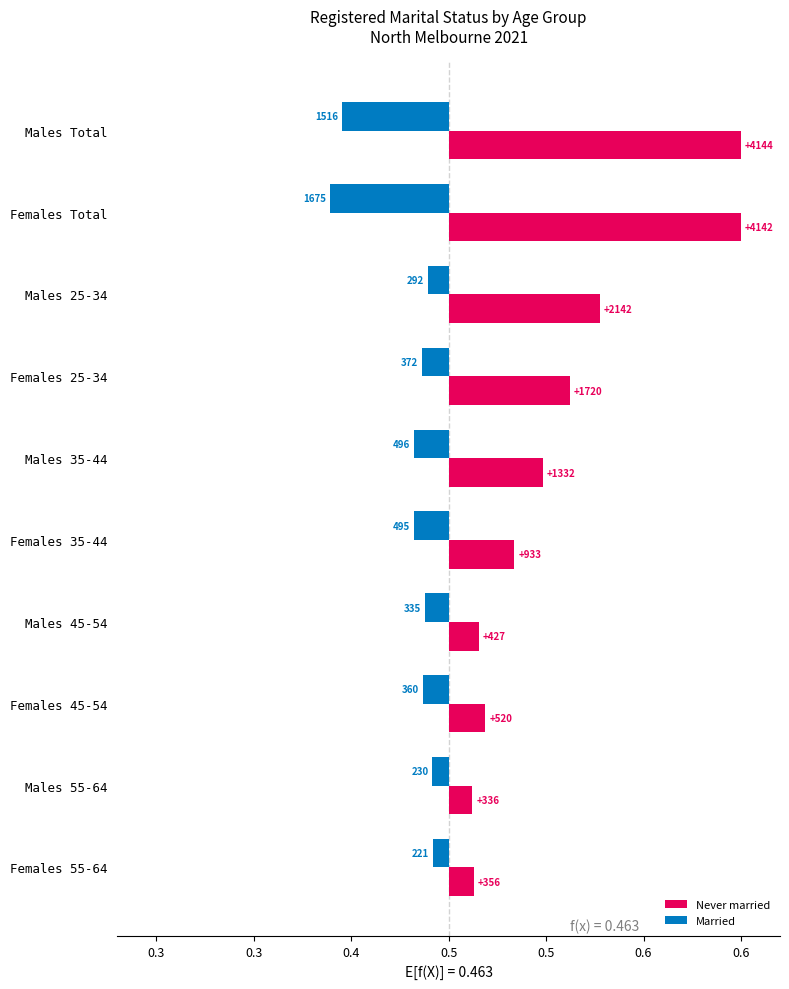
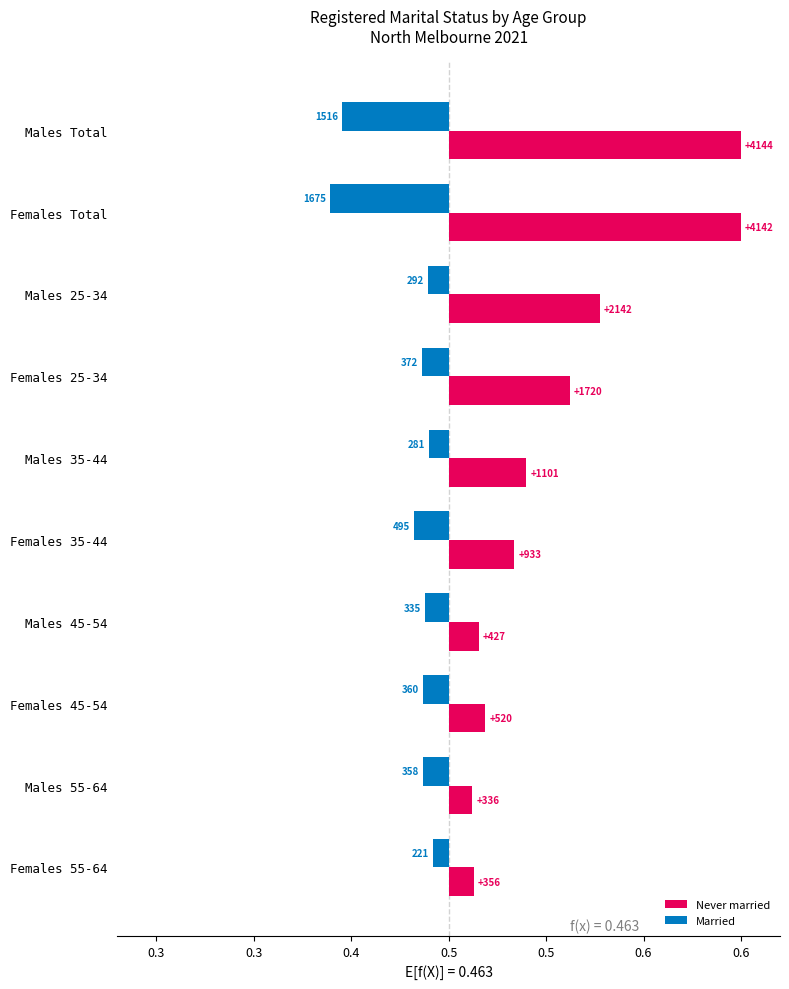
Married, Males 35-44: 496 -> 281
Never married, Males 35-44: +1332 -> +1101
Married, Males 55-64: 230 -> 358
